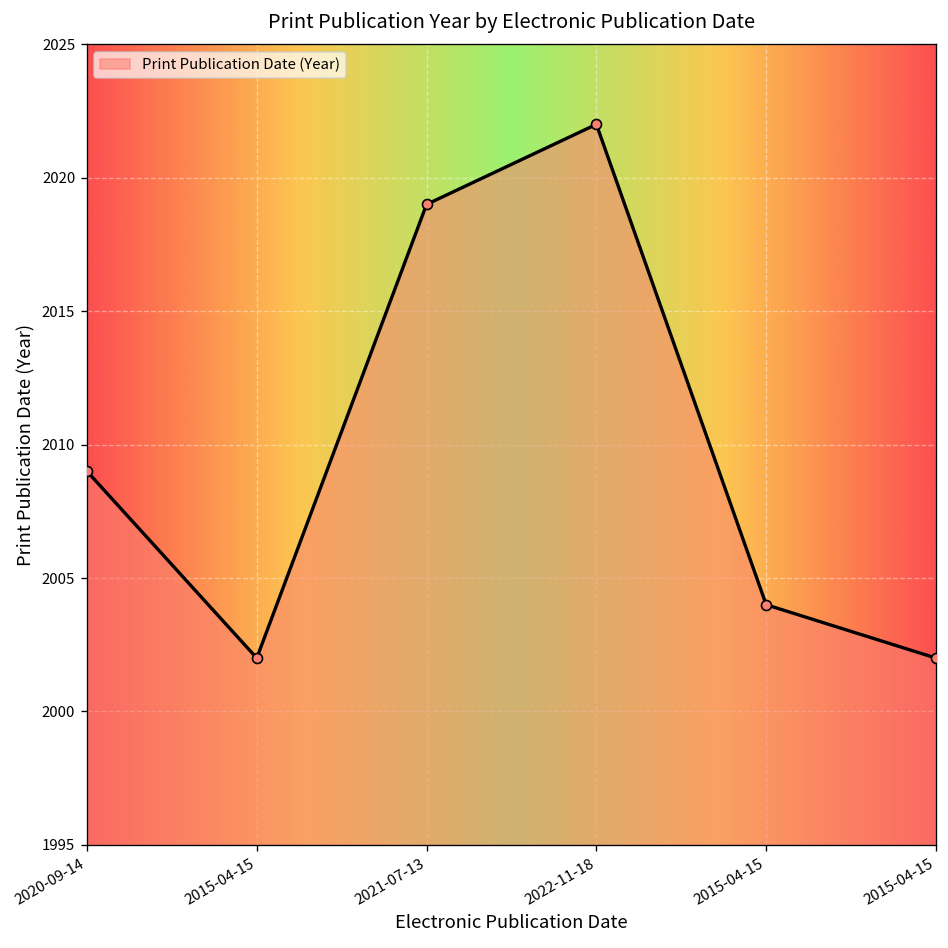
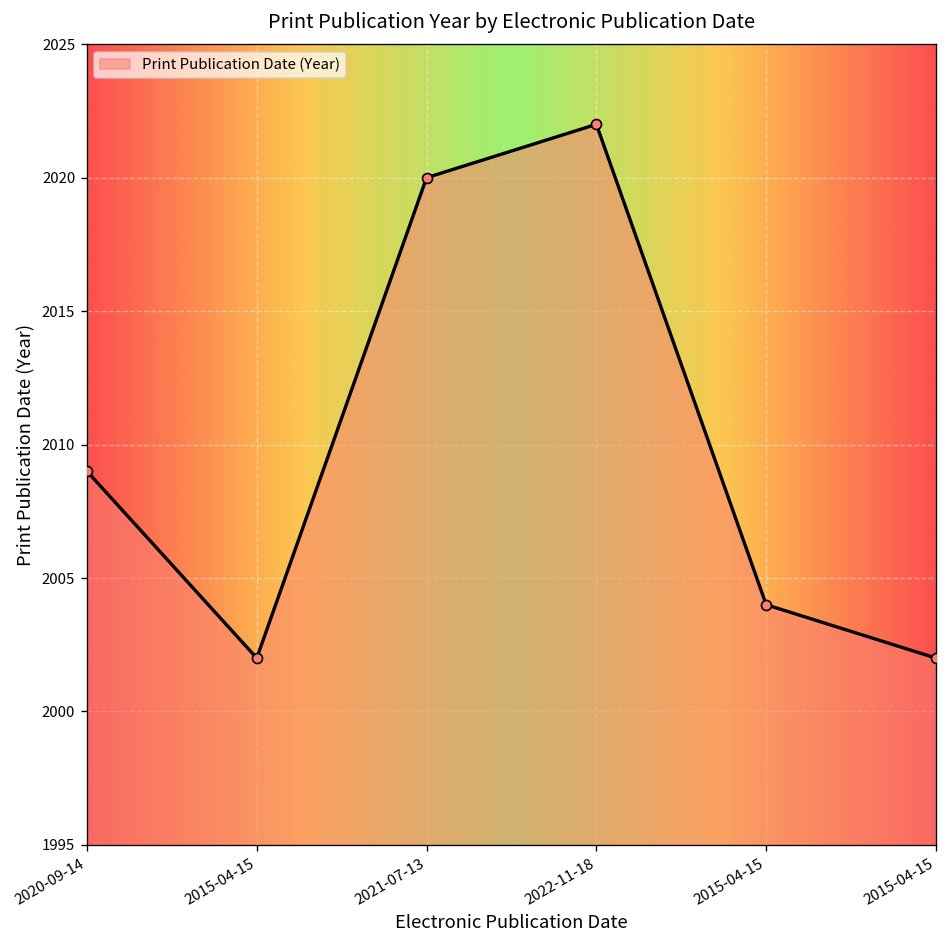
2021-07-13: 2019 -> 2020
